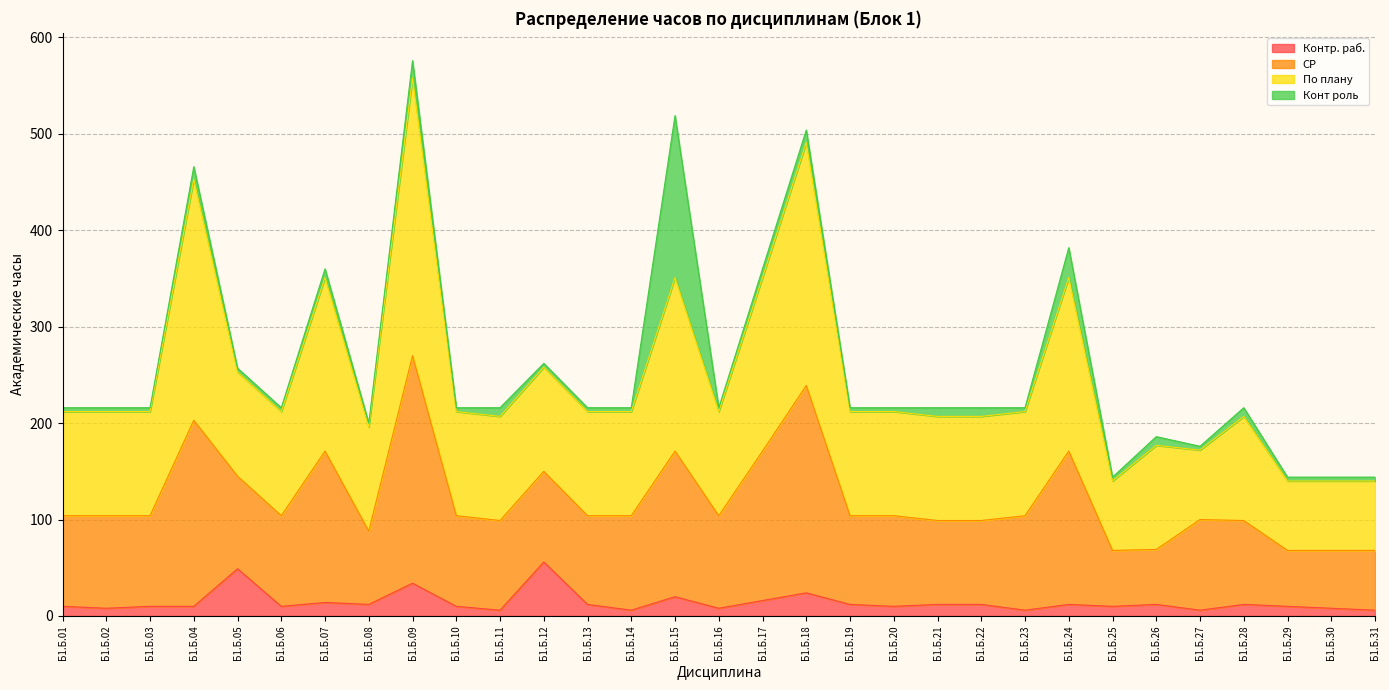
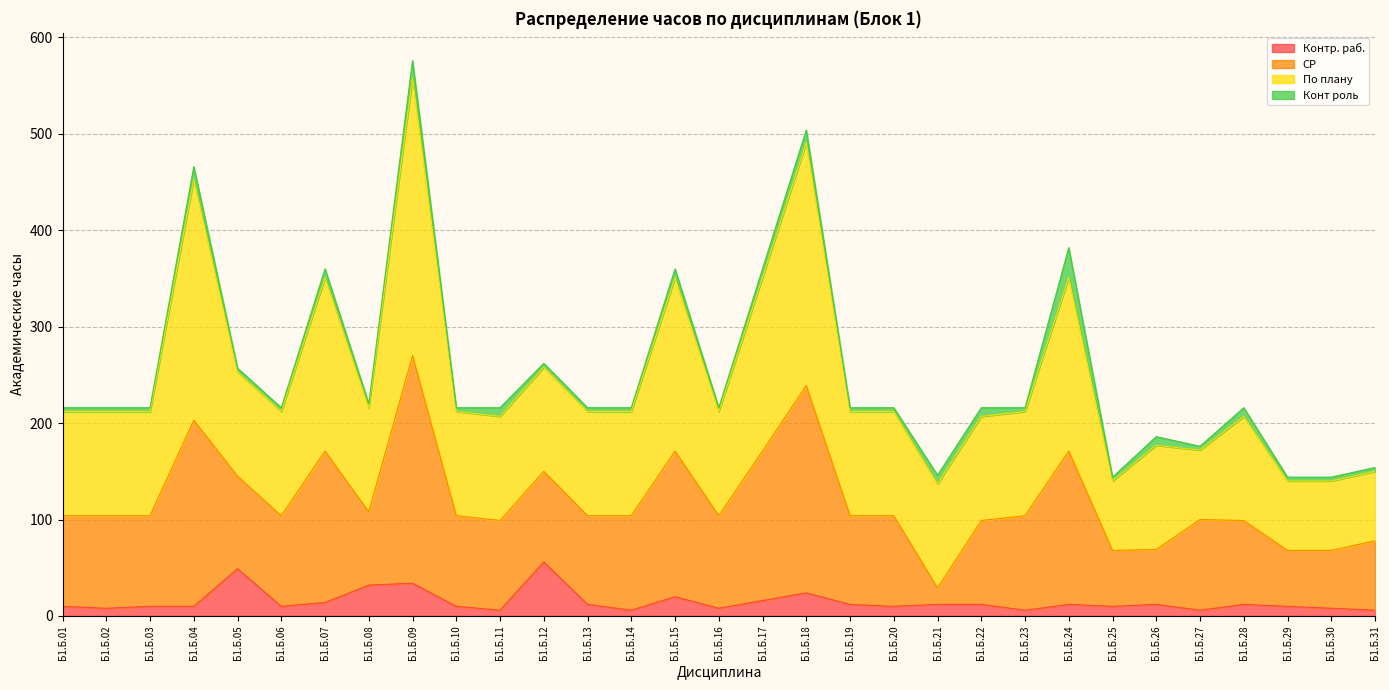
Контр. раб., Б1.Б.08: 10 -> 30
Конт роль, Б1.Б.15: 170 -> 10
СР, Б1.Б.21: 90 -> 20
СР, Б1.Б.31: 60 -> 70
